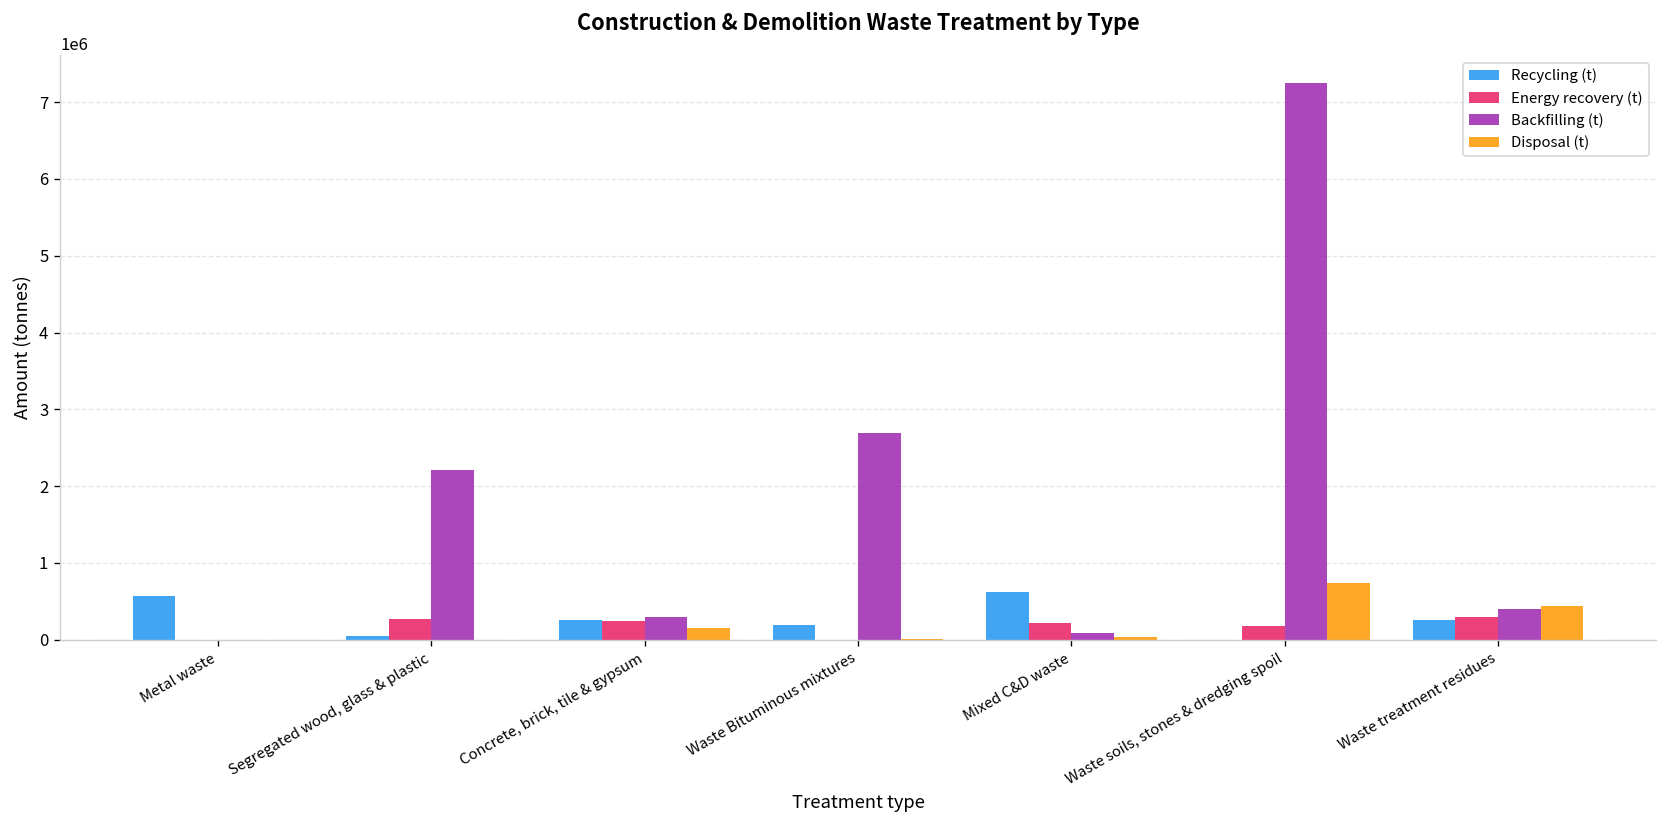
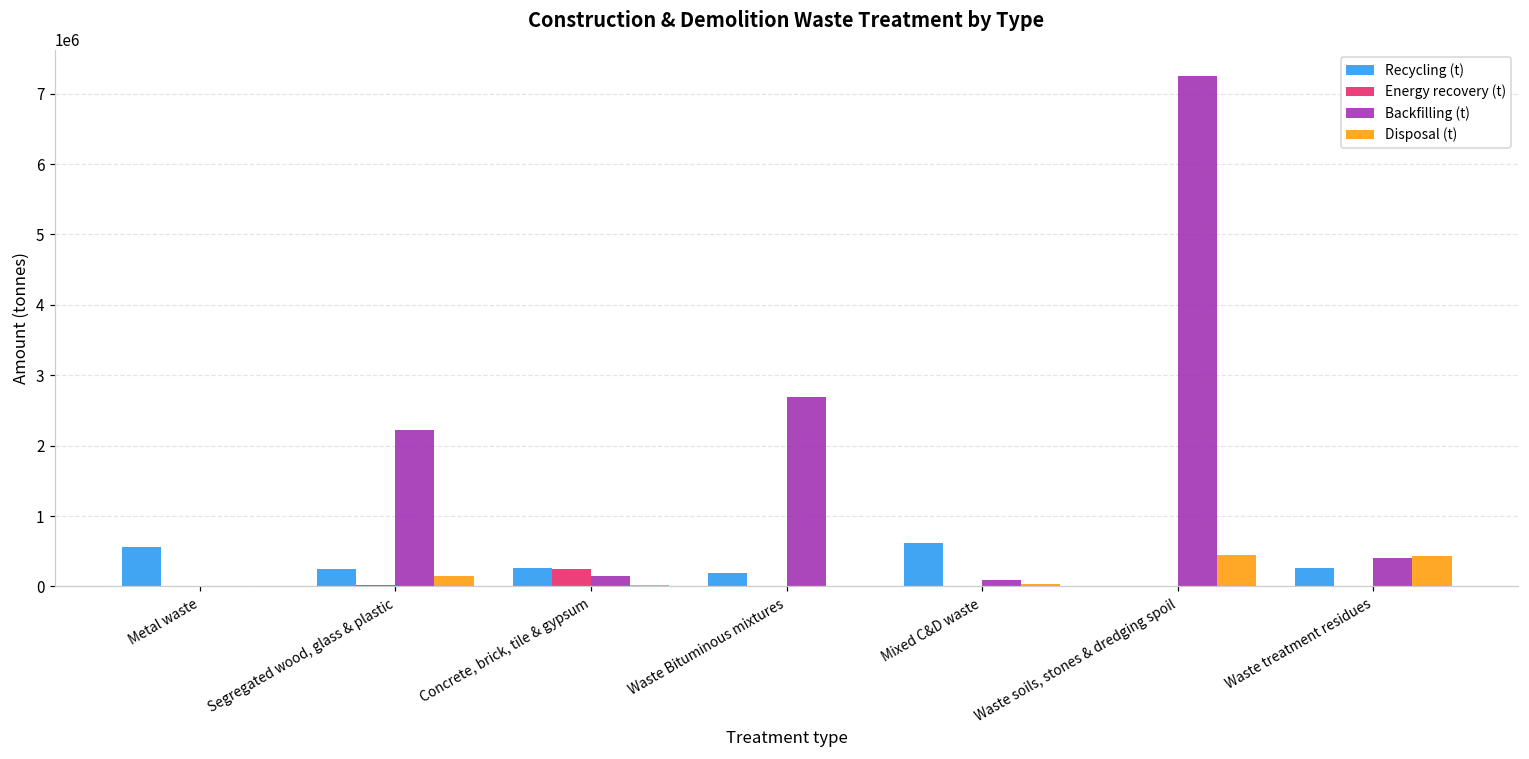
Recycling (t), Segregated wood, glass & plastic: 100000 -> 300000
Energy recovery (t), Segregated wood, glass & plastic: 300000 -> 0
Disposal (t), Segregated wood, glass & plastic: 0 -> 200000
Backfilling (t), Concrete, brick, tile & gypsum: 300000 -> 200000
Disposal (t), Concrete, brick, tile & gypsum: 200000 -> 0
Energy recovery (t), Mixed C&D waste: 200000 -> 0
Energy recovery (t), Waste soils, stones & dredging spoil: 200000 -> 0
Disposal (t), Waste soils, stones & dredging spoil: 700000 -> 500000
Energy recovery (t), Waste treatment residues: 300000 -> 0
